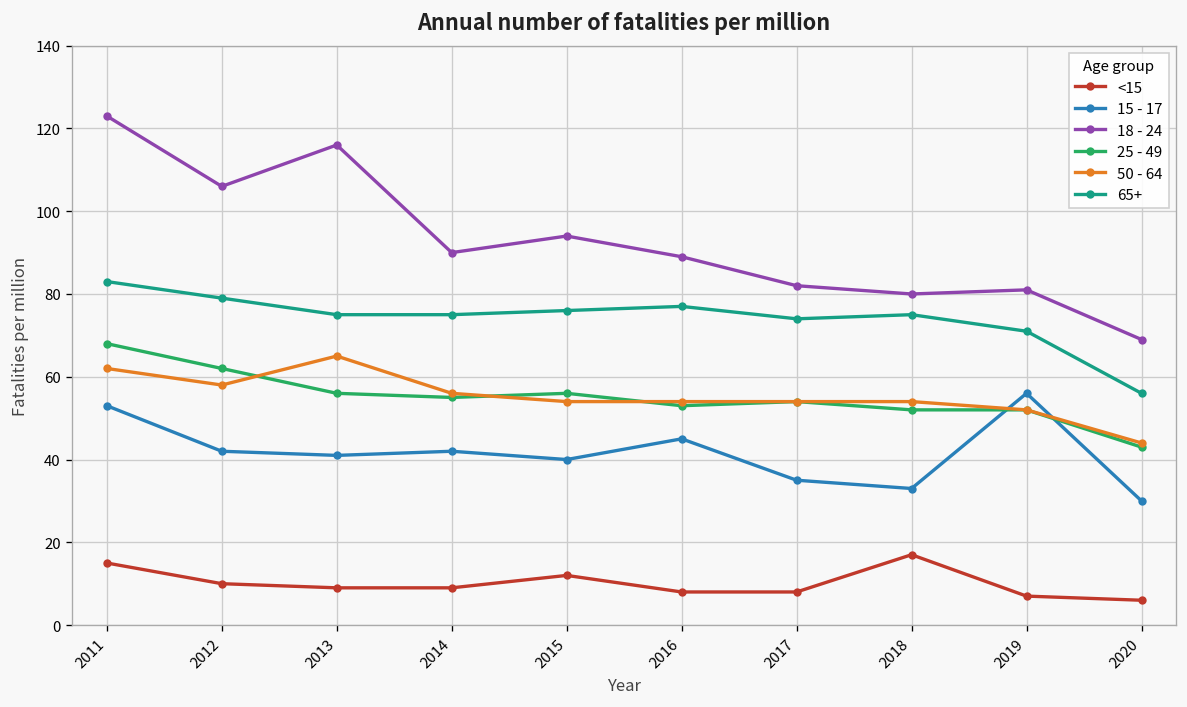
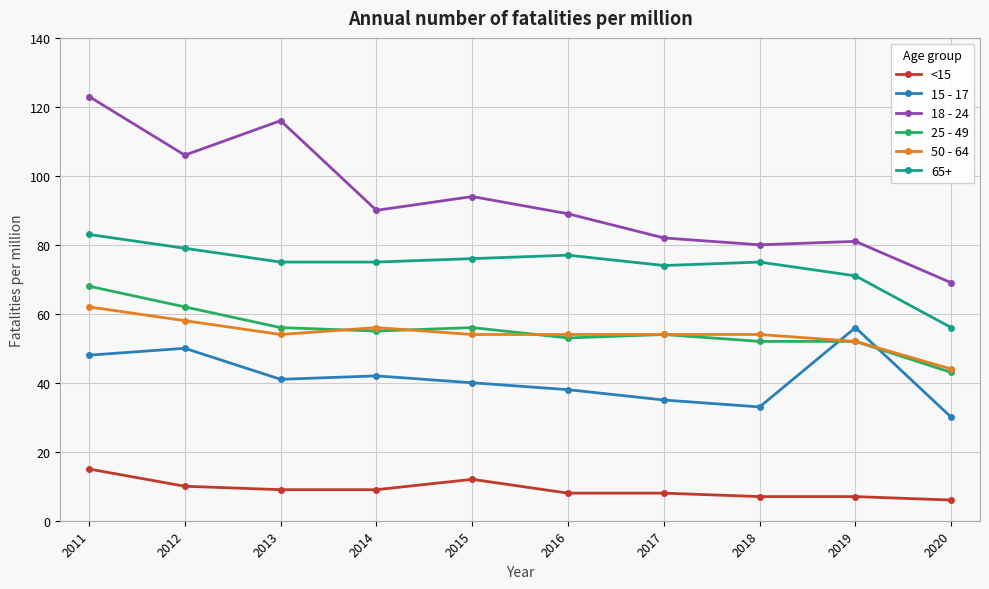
15 - 17, 2011: 53 -> 48
15 - 17, 2012: 42 -> 50
50 - 64, 2013: 65 -> 54
15 - 17, 2016: 45 -> 38
<15, 2018: 17 -> 7
